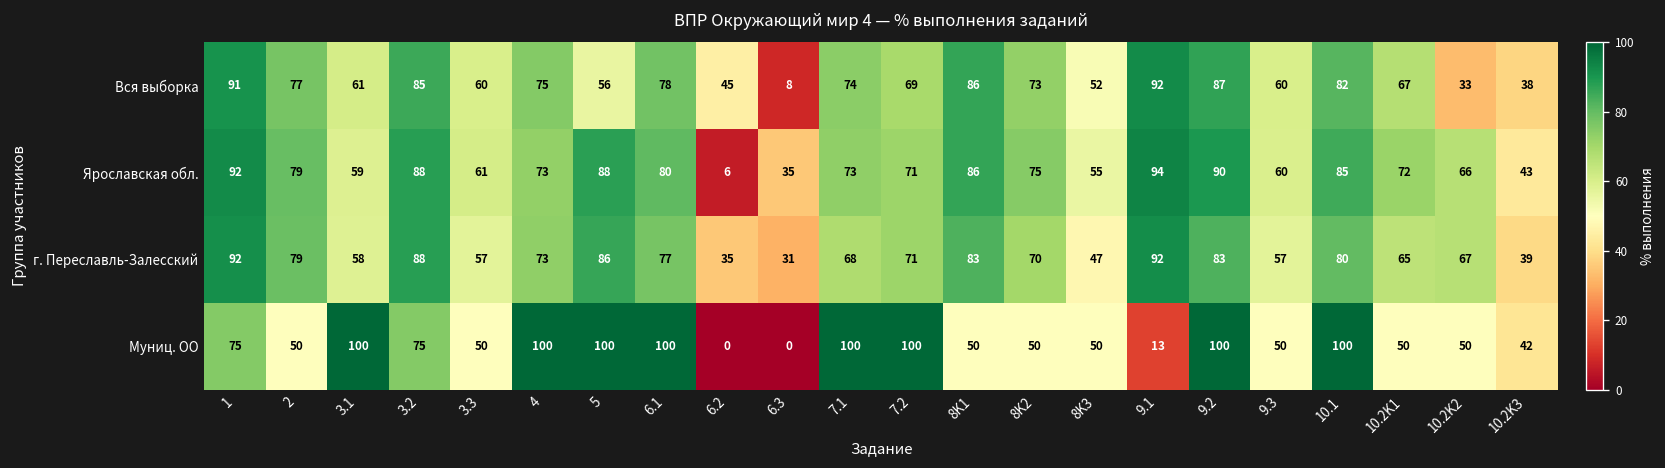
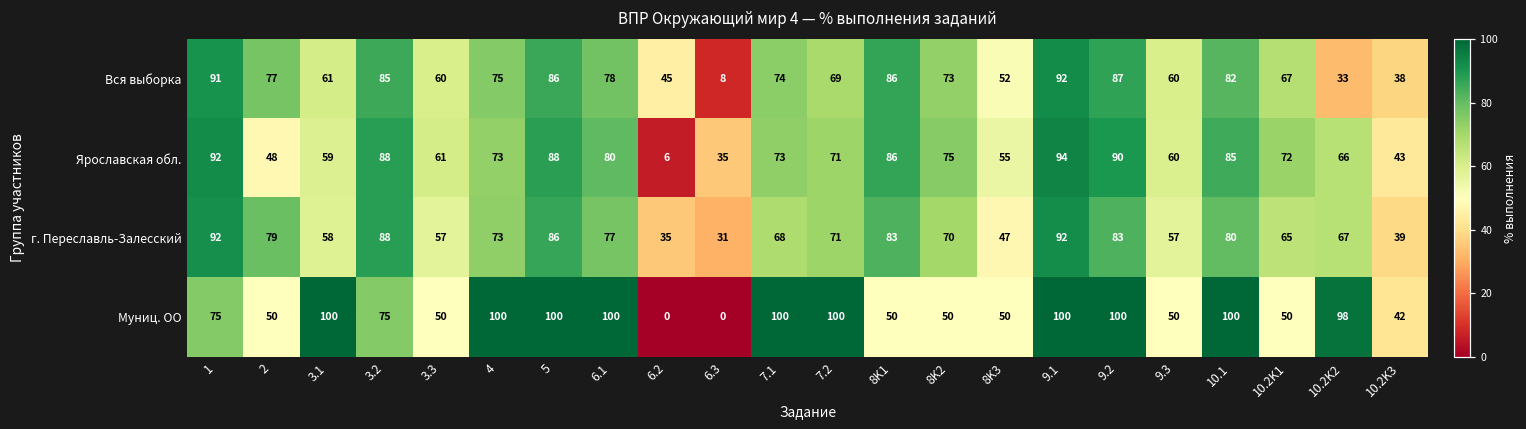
Вся выборка, 5: 56 -> 86
Ярославская обл., 2: 79 -> 48
Муниц. ОО, 9.1: 13 -> 100
Муниц. ОО, 10.2K2: 50 -> 98
